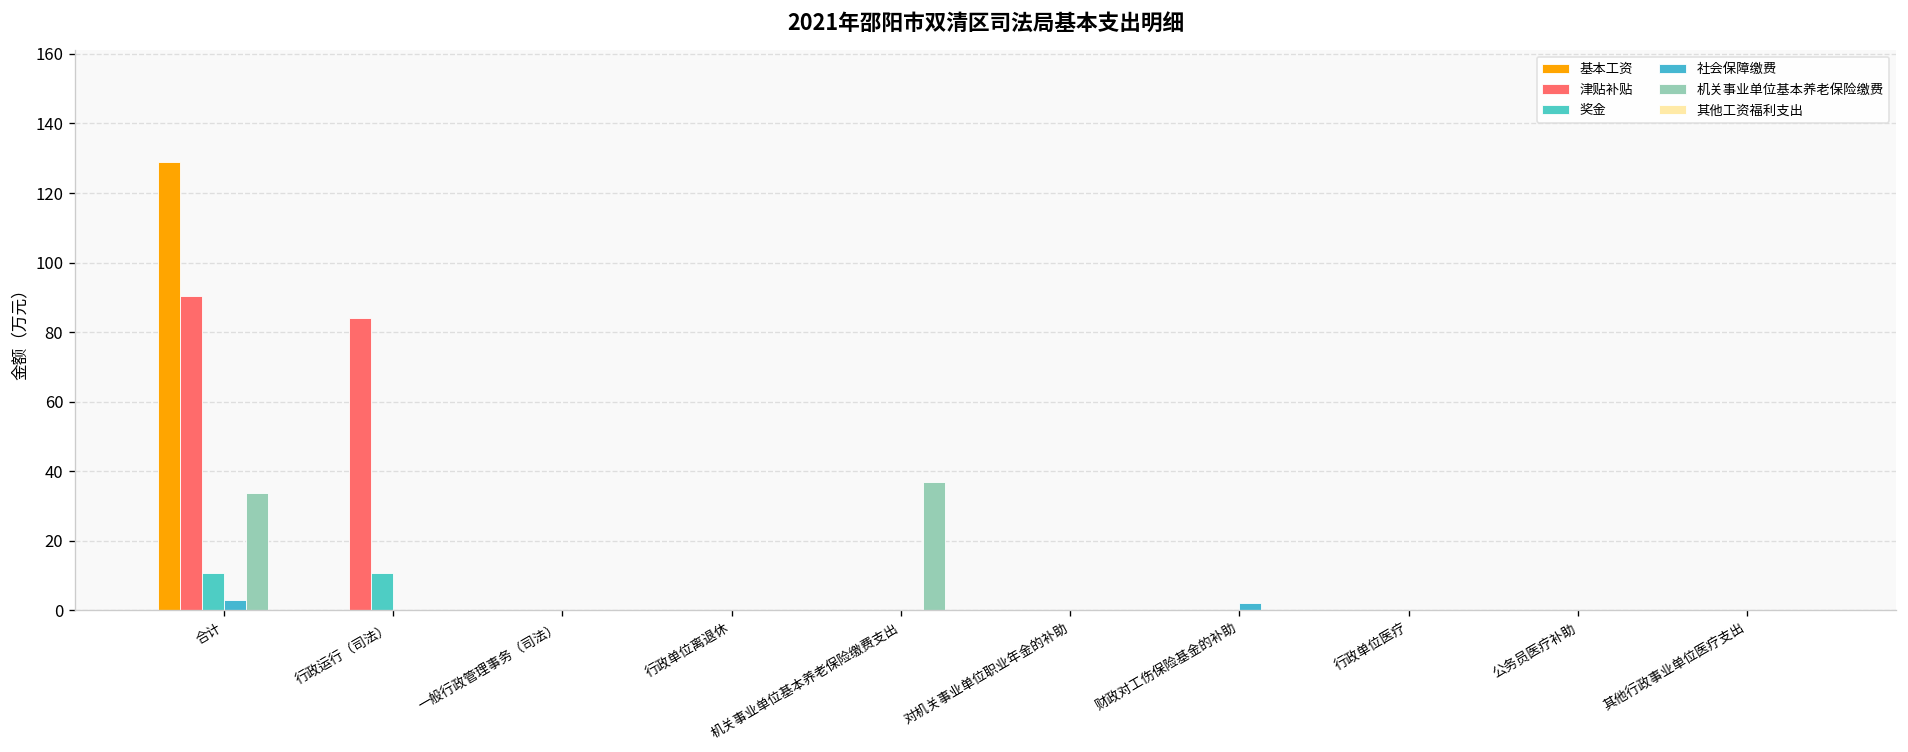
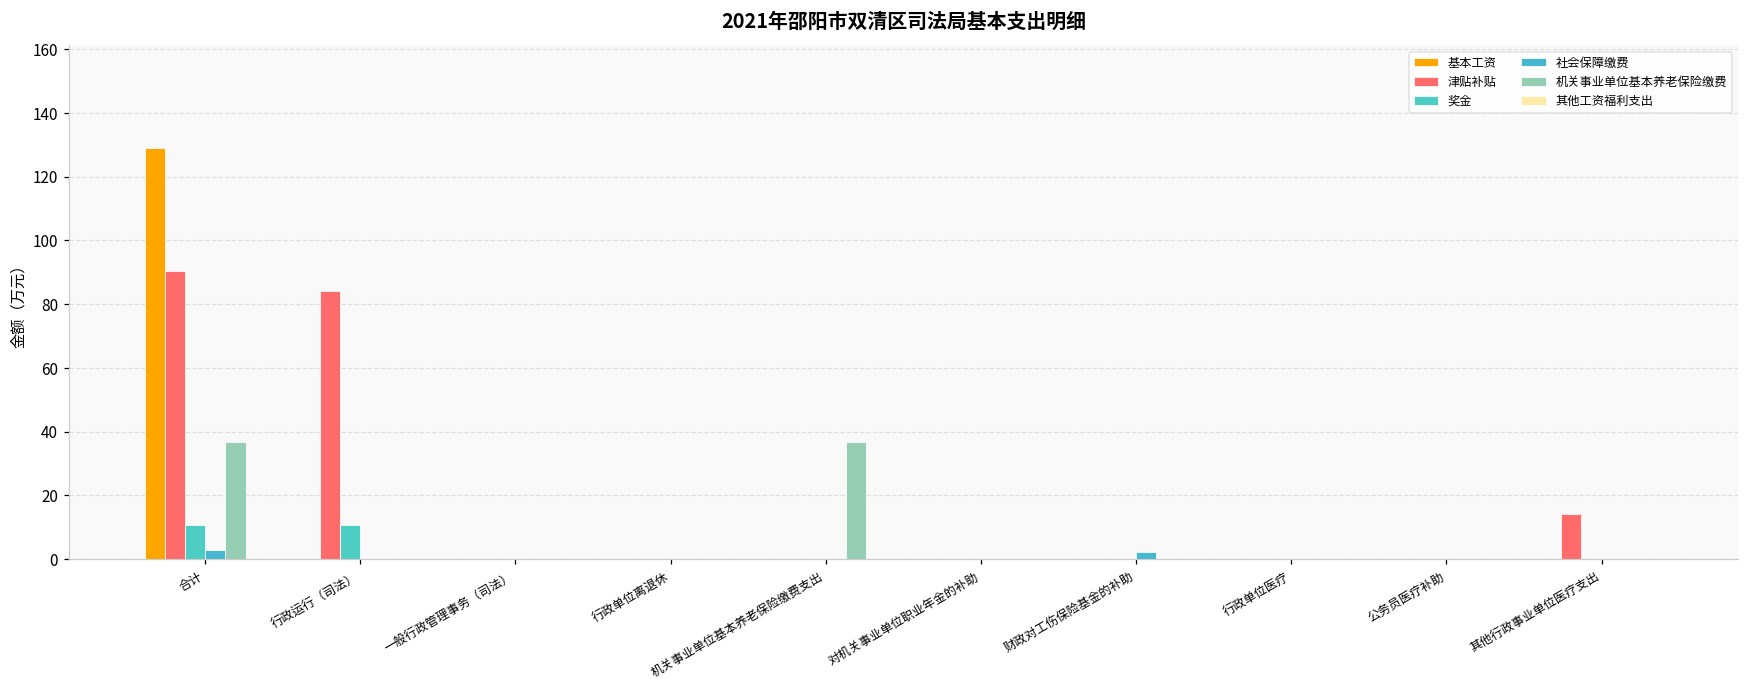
机关事业单位基本养老保险缴费, 合计: 34 -> 37
津贴补贴, 其他行政事业单位医疗支出: 0 -> 14
